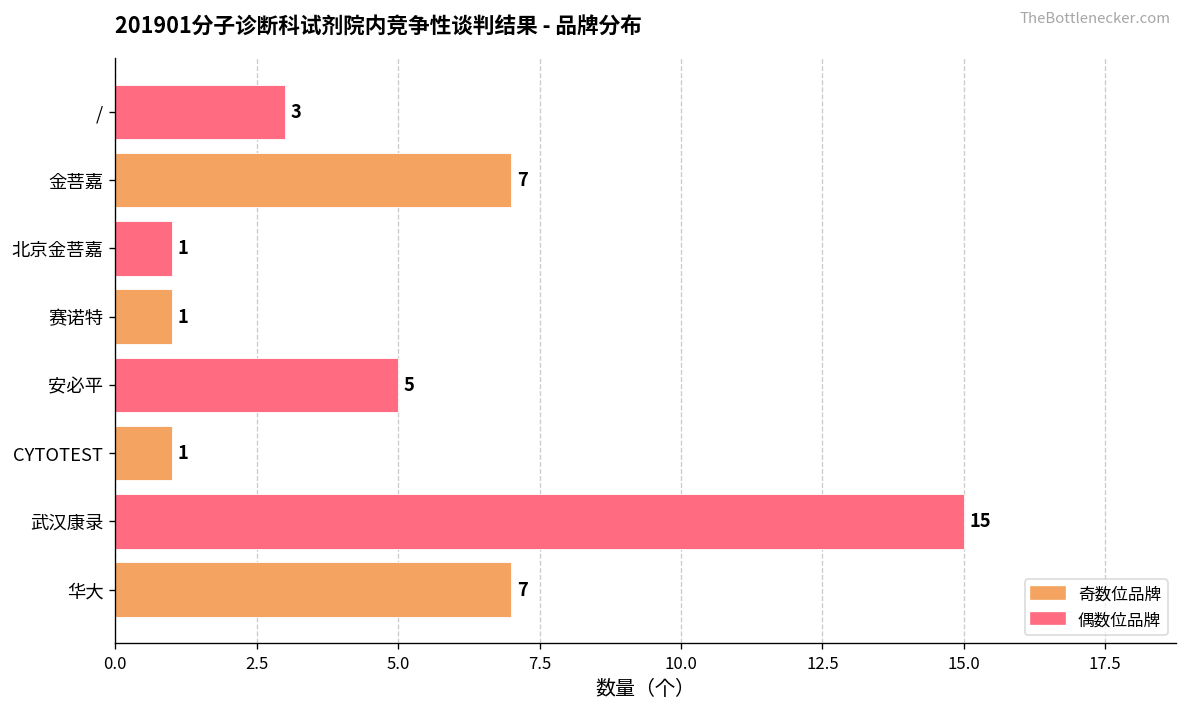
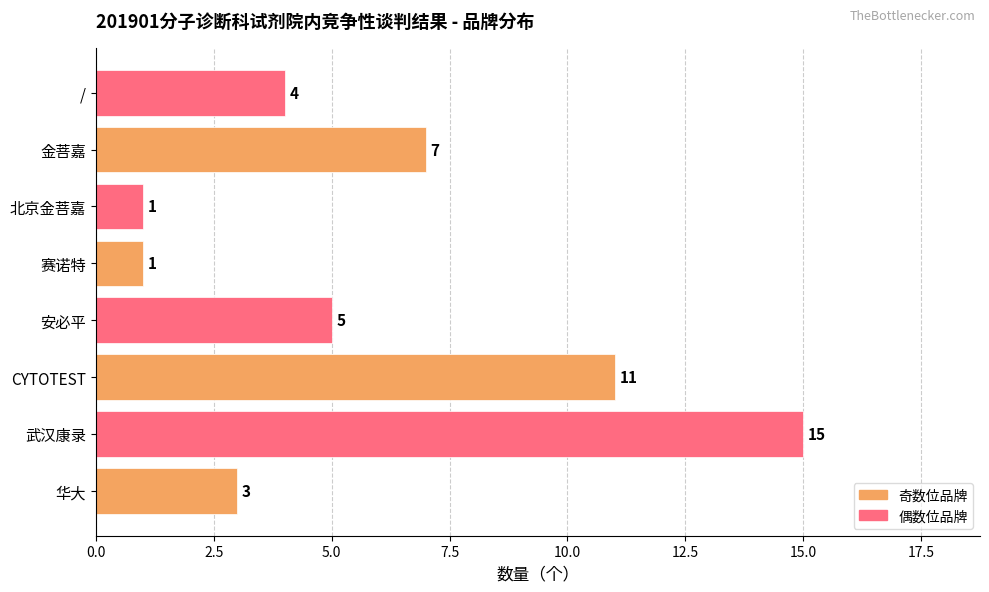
/: 3 -> 4
CYTOTEST: 1 -> 11
华大: 7 -> 3
